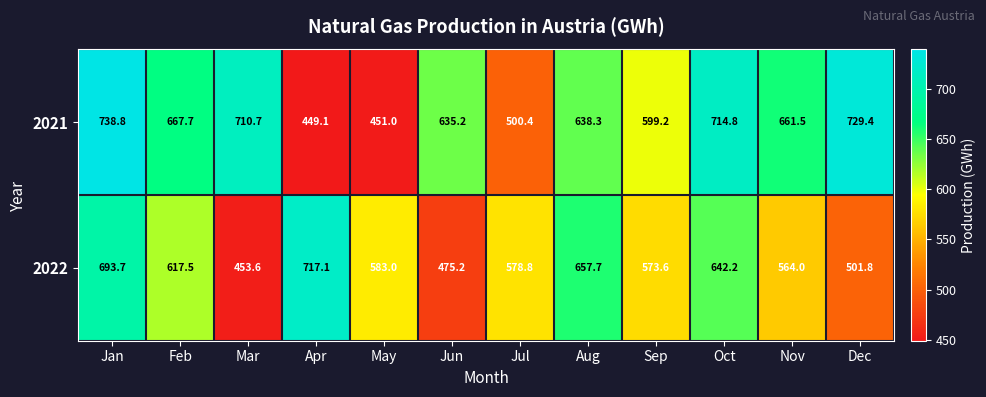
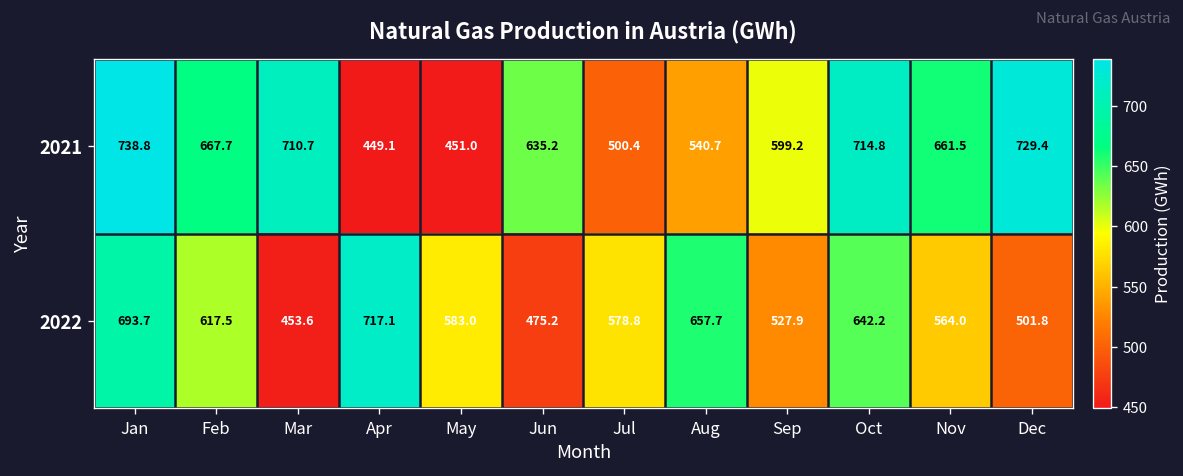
2021, Aug: 638.3 -> 540.7
2022, Sep: 573.6 -> 527.9
